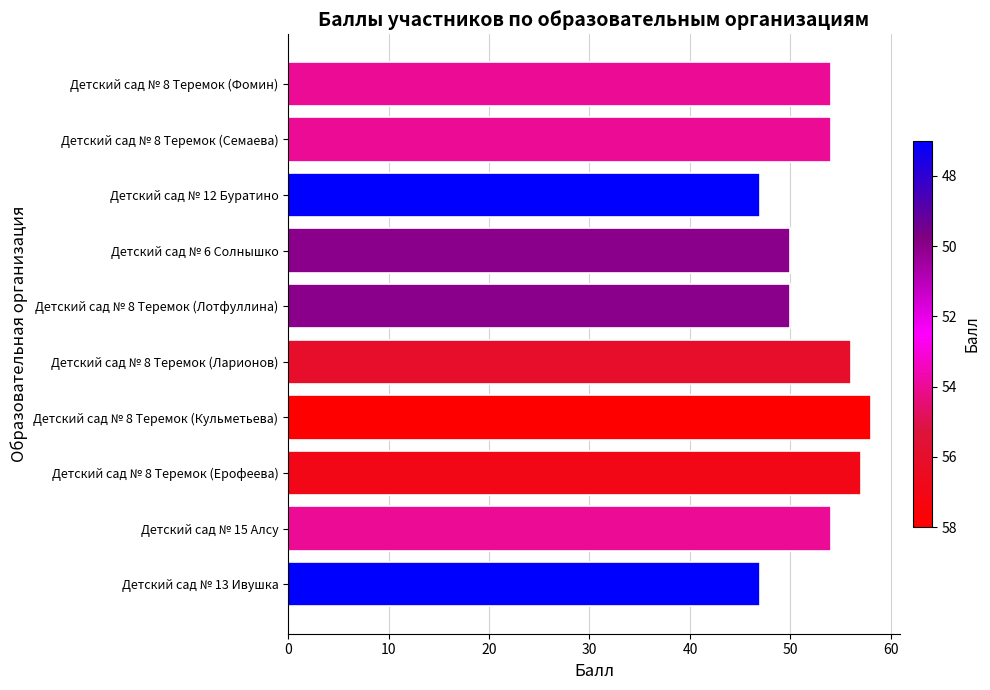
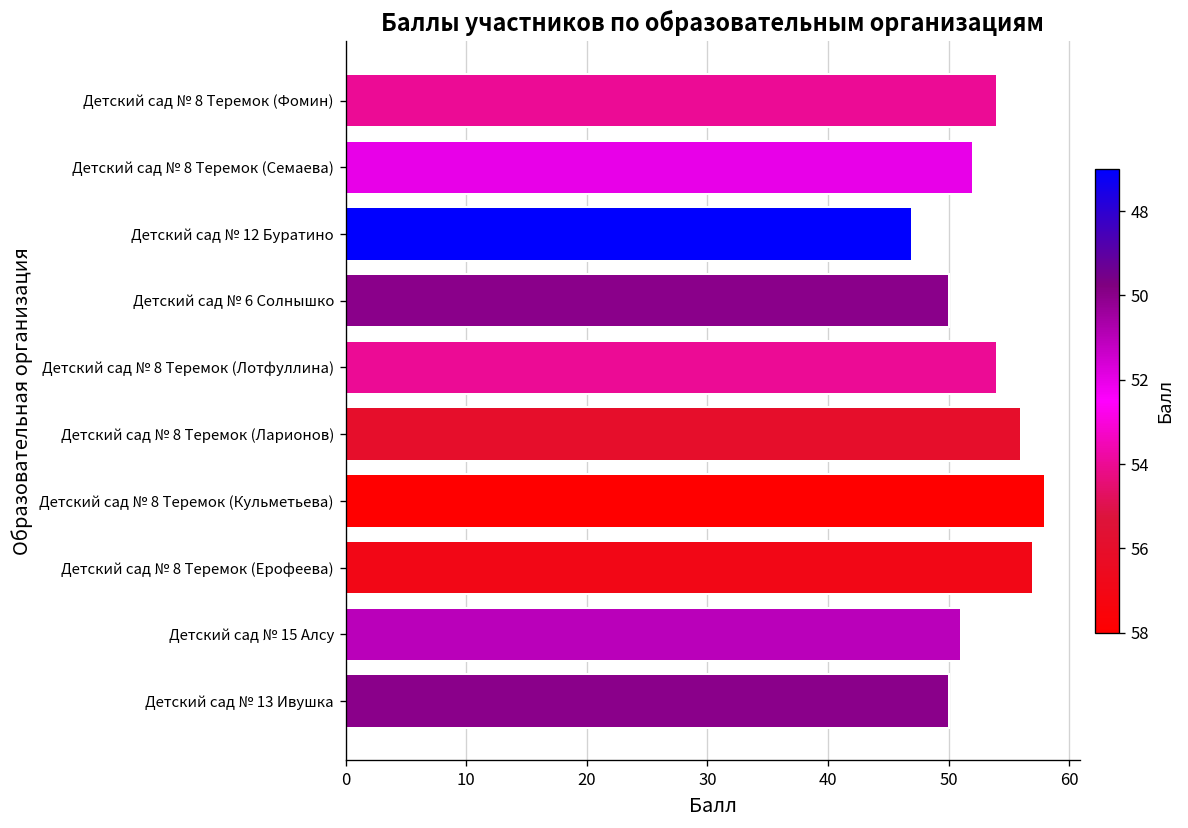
Детский сад № 8 Теремок (Семаева): 54 -> 52
Детский сад № 8 Теремок (Лотфуллина): 50 -> 54
Детский сад № 15 Алсу: 54 -> 51
Детский сад № 13 Ивушка: 47 -> 50
